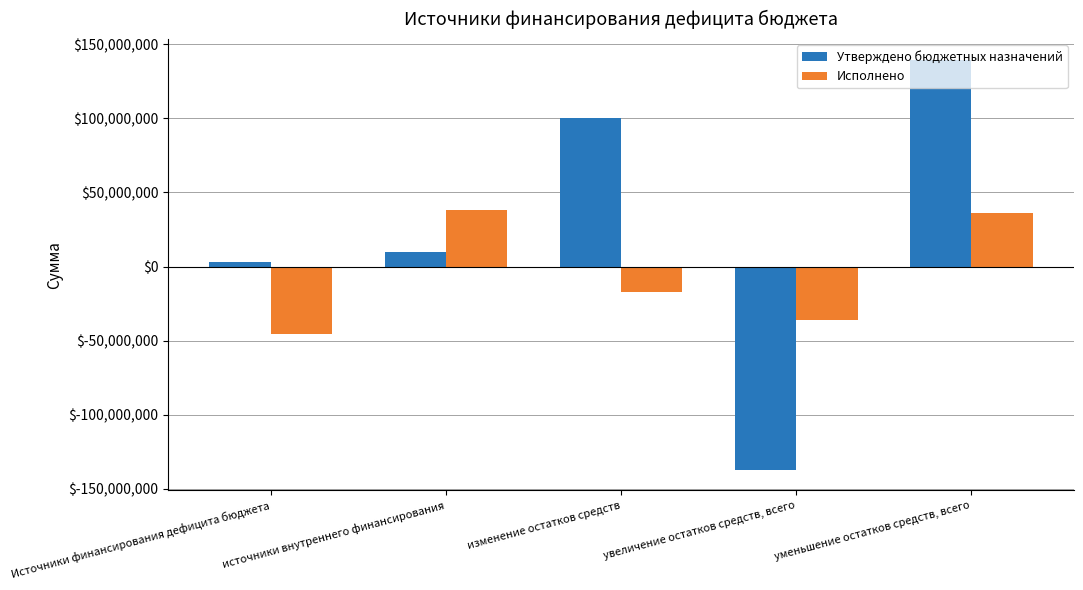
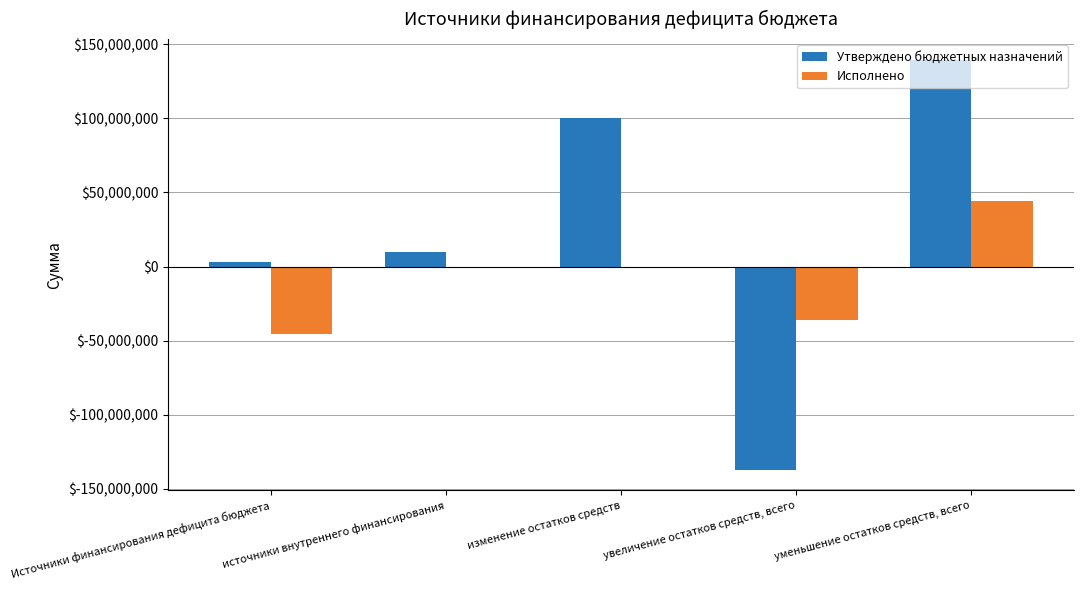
Исполнено, источники внутреннего финансирования: $38,000,000 -> $0
Исполнено, изменение остатков средств: $-17,000,000 -> $0
Исполнено, уменьшение остатков средств, всего: $36,000,000 -> $44,000,000
